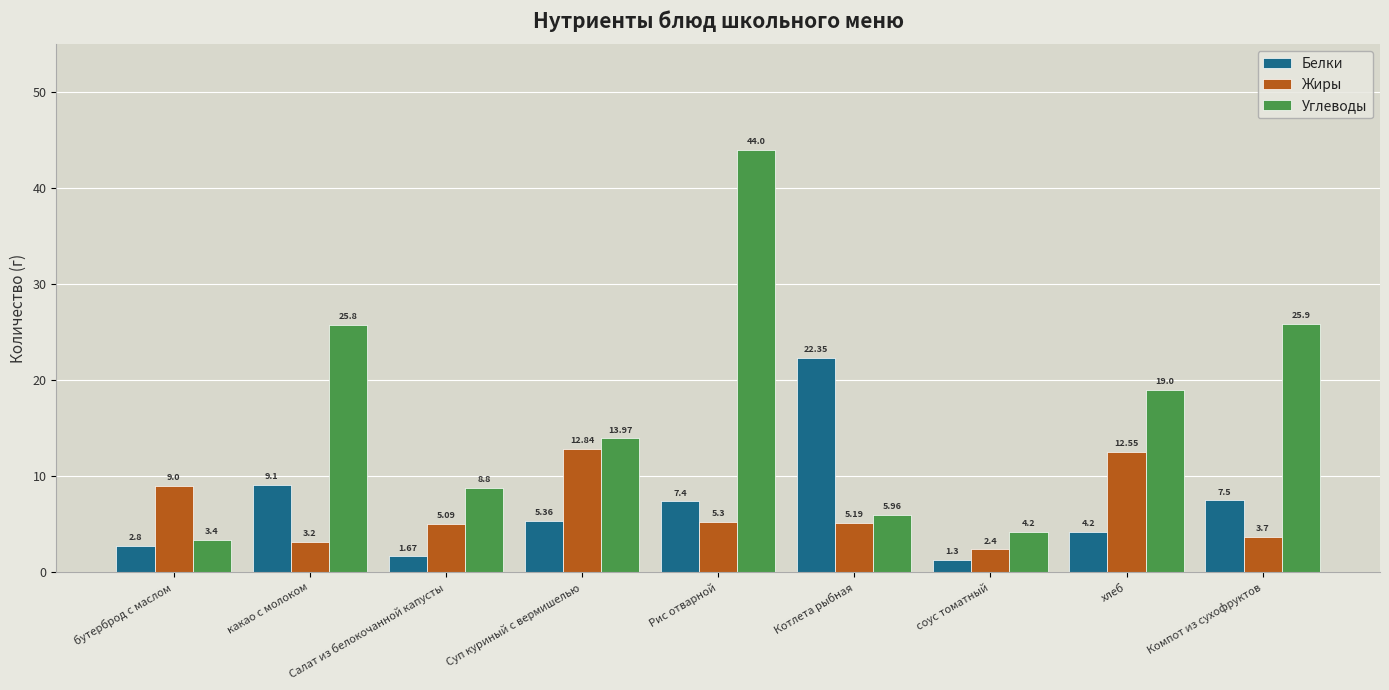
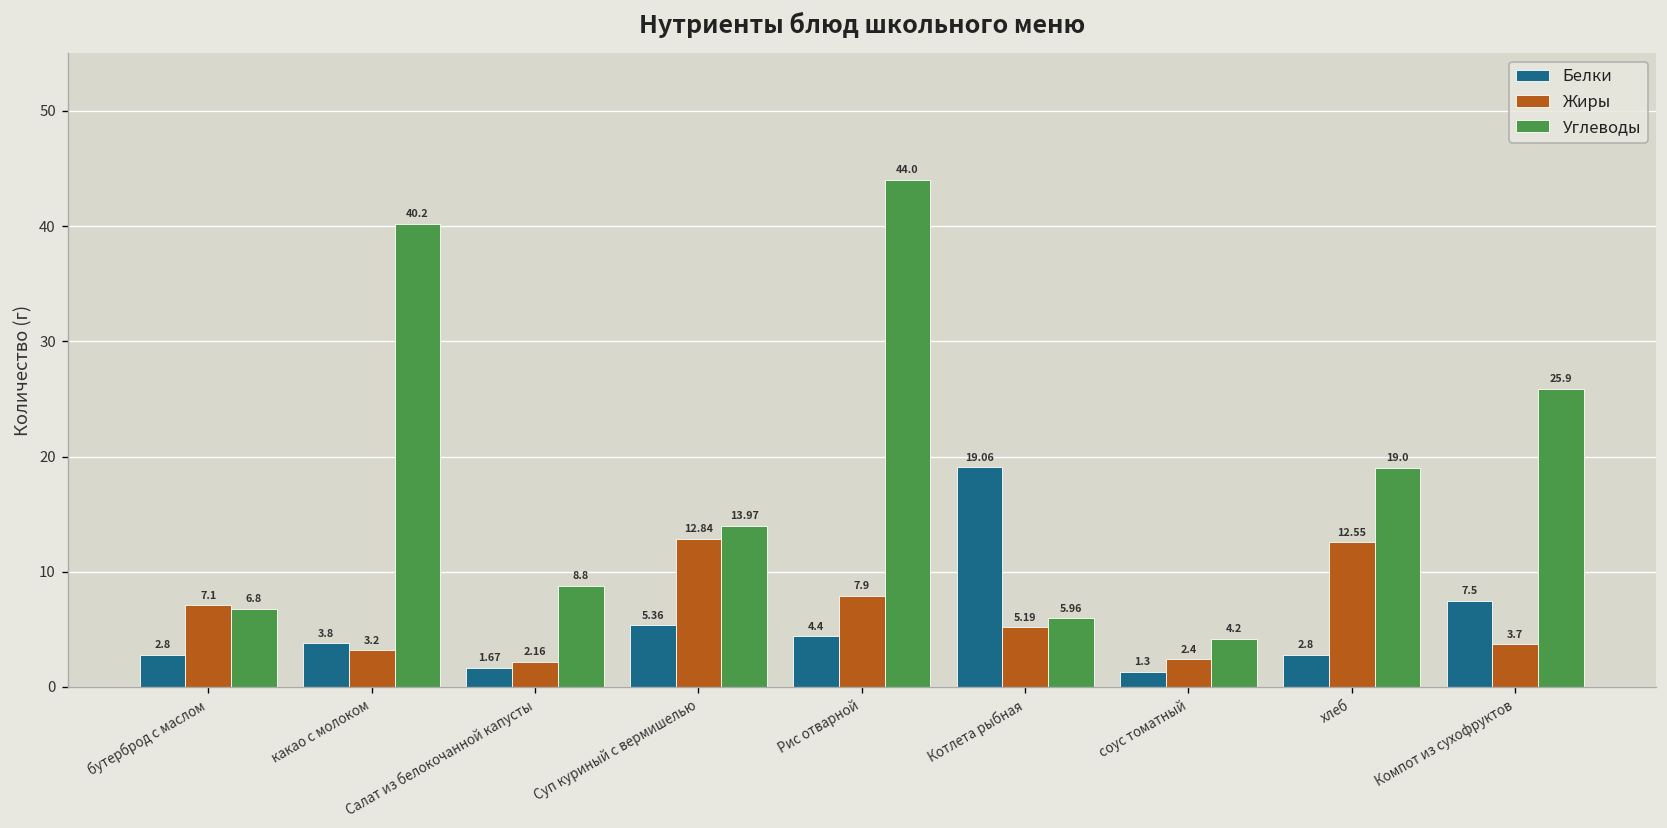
Жиры, бутерброд с маслом: 9.0 -> 7.1
Углеводы, бутерброд с маслом: 3.4 -> 6.8
Белки, какао с молоком: 9.1 -> 3.8
Углеводы, какао с молоком: 25.8 -> 40.2
Жиры, Салат из белокочанной капусты: 5.09 -> 2.16
Белки, Рис отварной: 7.4 -> 4.4
Жиры, Рис отварной: 5.3 -> 7.9
Белки, Котлета рыбная: 22.35 -> 19.06
Белки, хлеб: 4.2 -> 2.8
